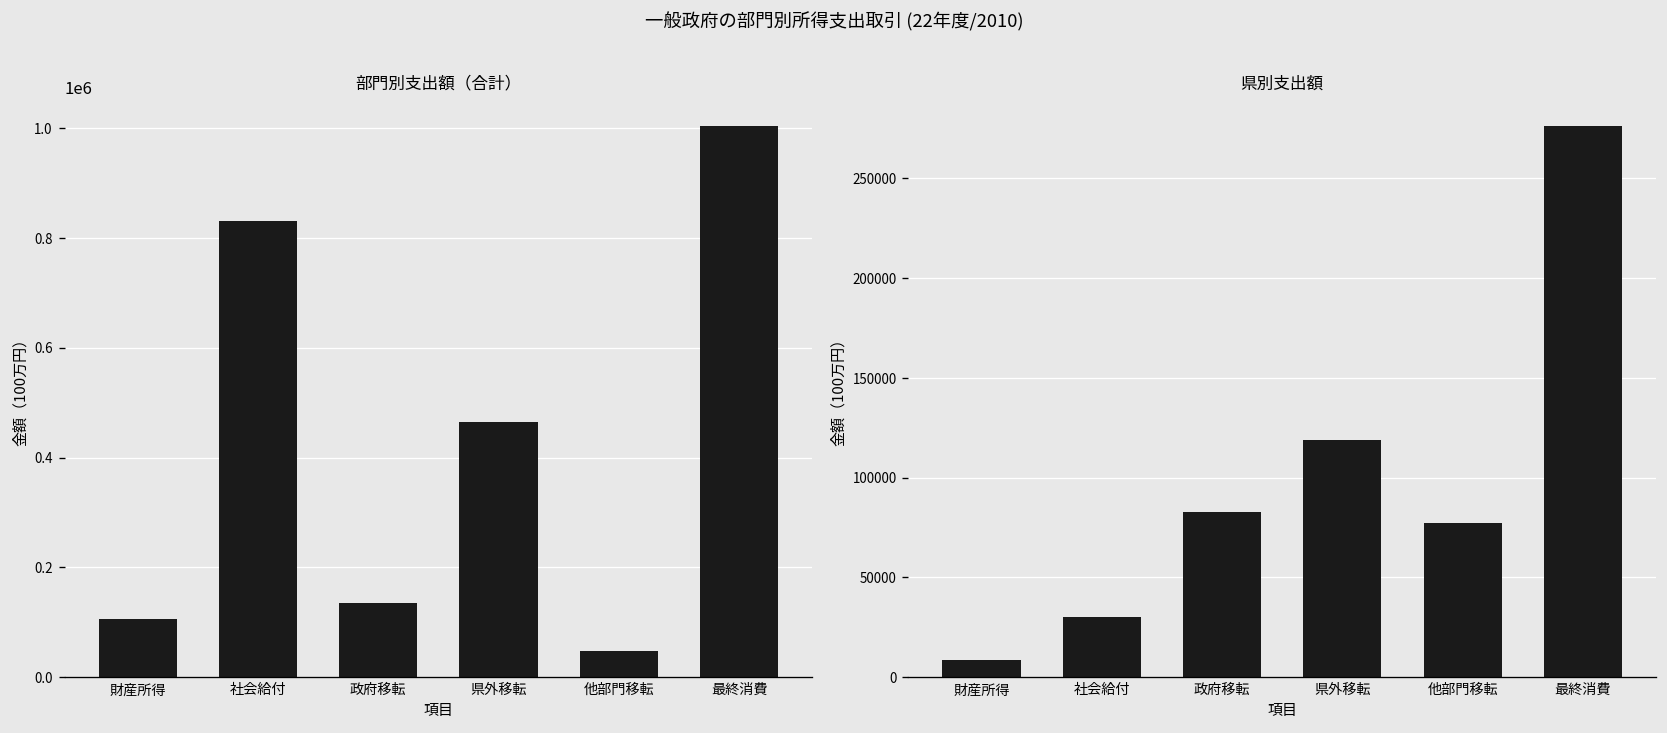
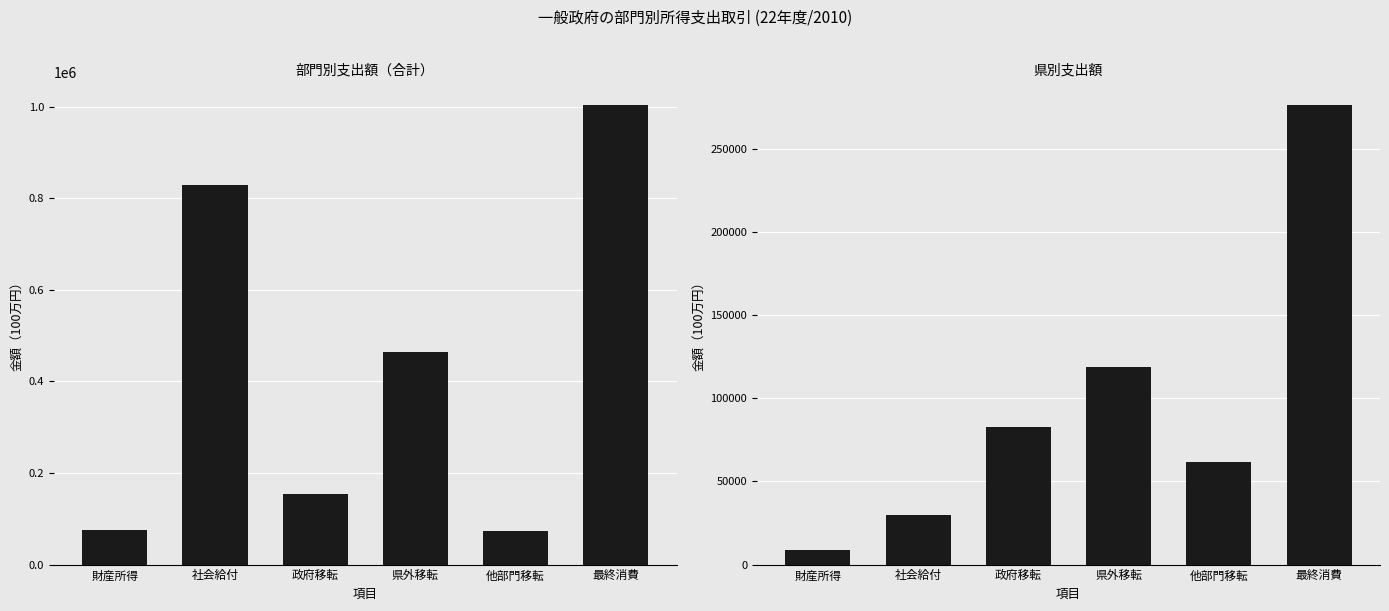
部門別支出額（合計）, 財産所得: 110000 -> 80000
部門別支出額（合計）, 政府移転: 140000 -> 150000
部門別支出額（合計）, 他部門移転: 50000 -> 70000
県別支出額, 他部門移転: 77000 -> 62000
